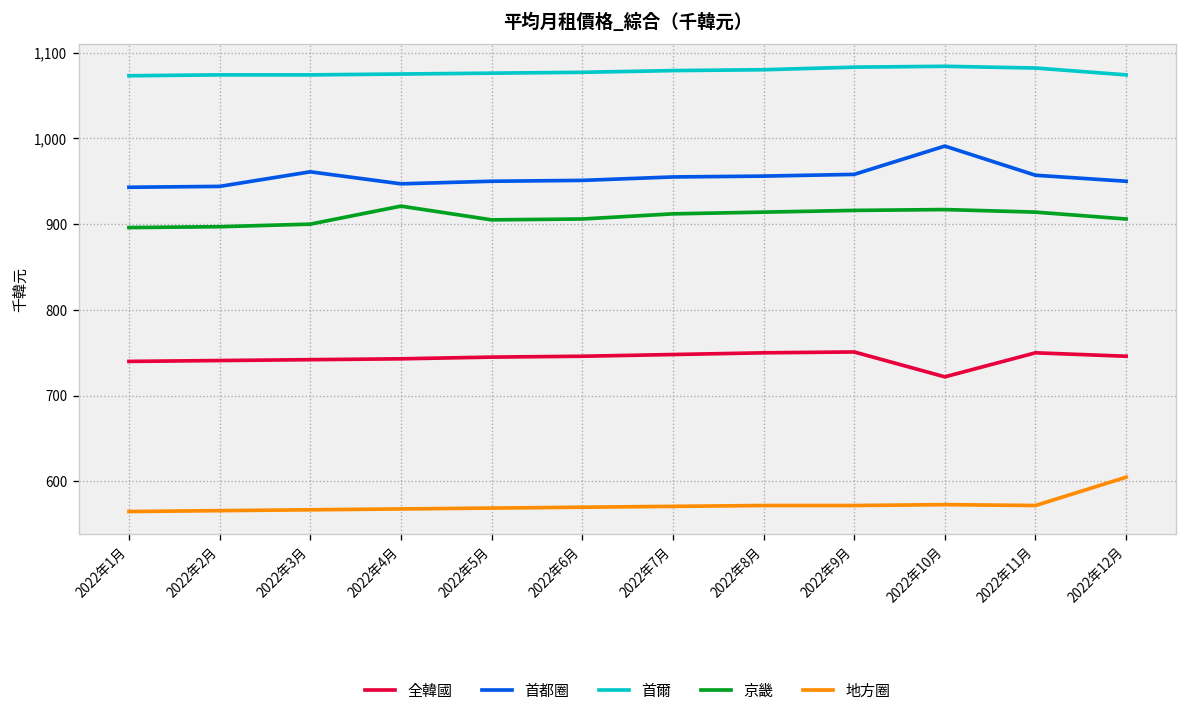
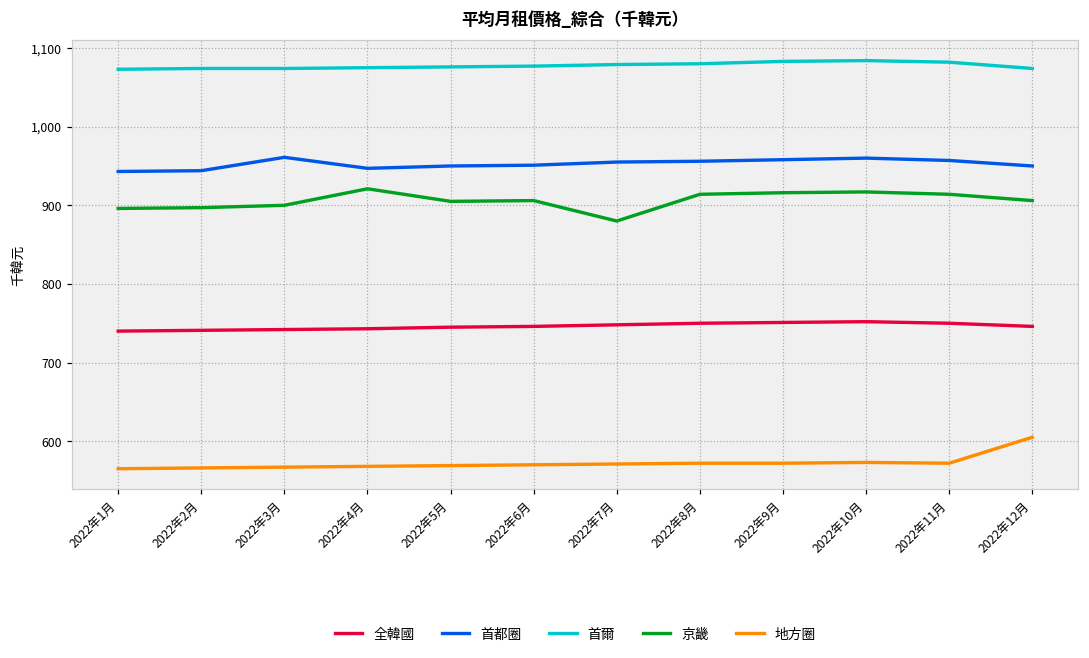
京畿, 2022年7月: 910 -> 880
全韓國, 2022年10月: 720 -> 750
首都圈, 2022年10月: 990 -> 960
